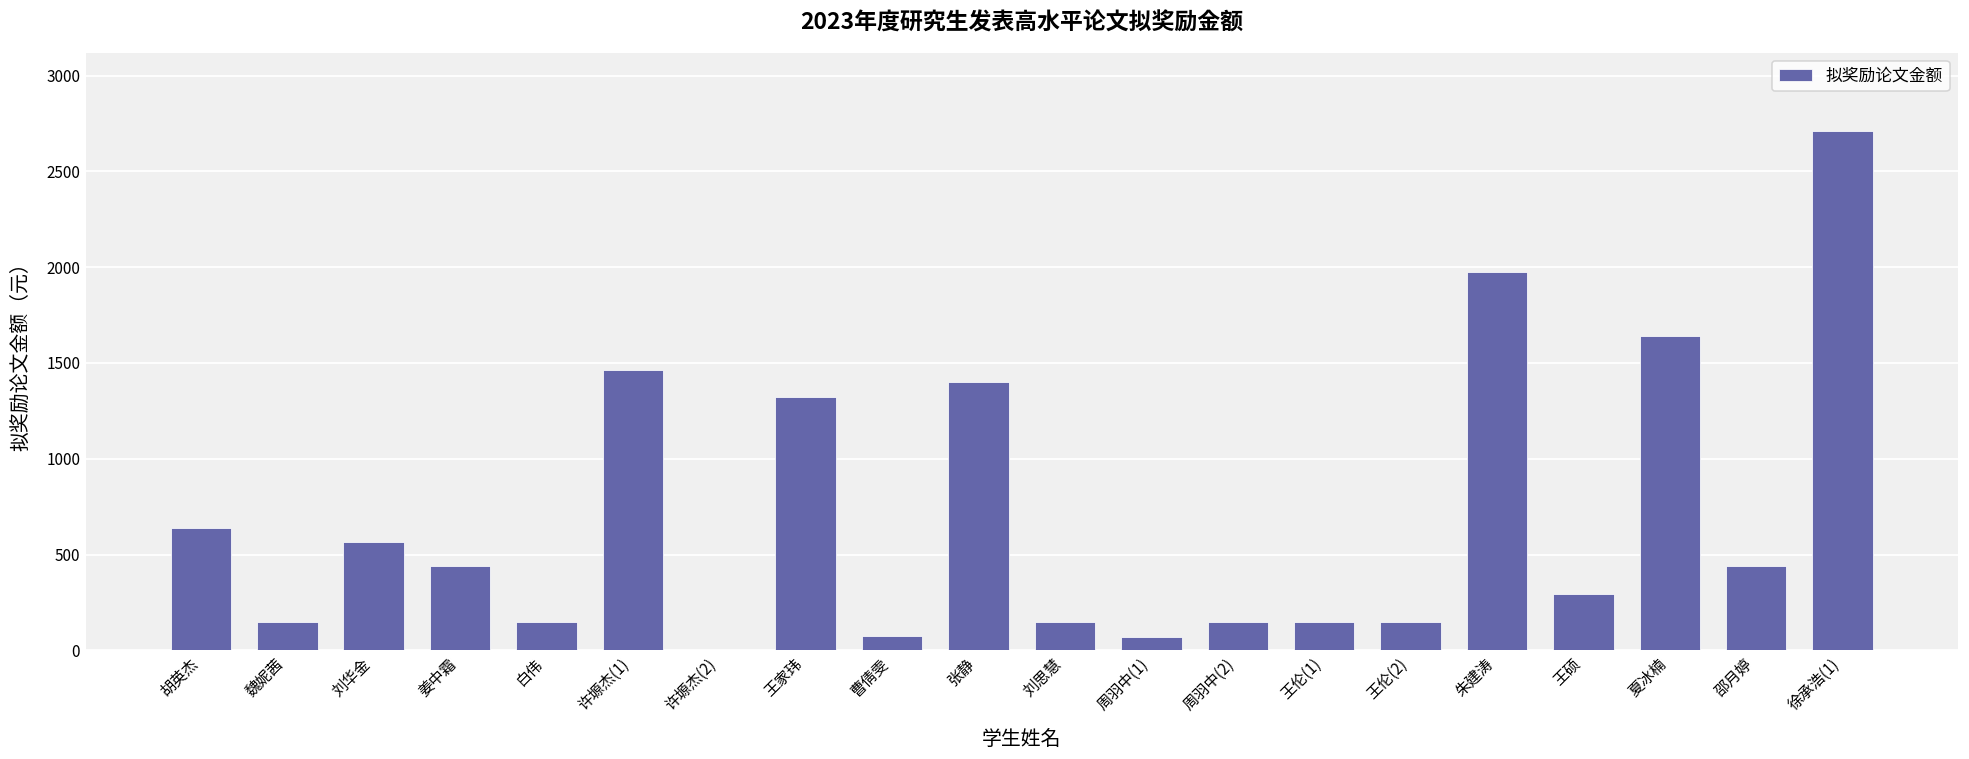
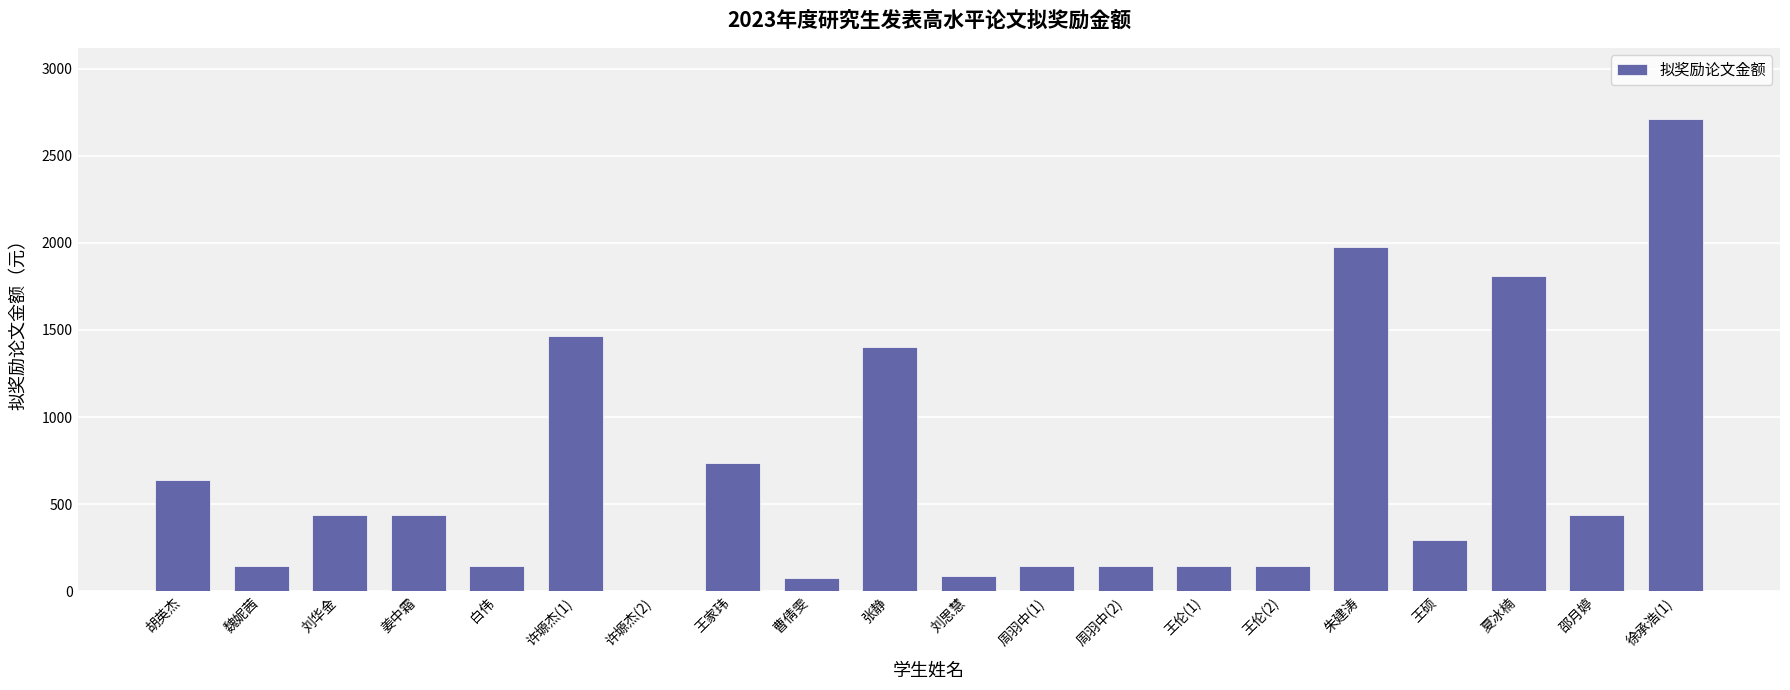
刘华金: 560 -> 440
王家玮: 1320 -> 740
刘思慧: 150 -> 90
周羽中(1): 70 -> 150
夏冰楠: 1640 -> 1810
